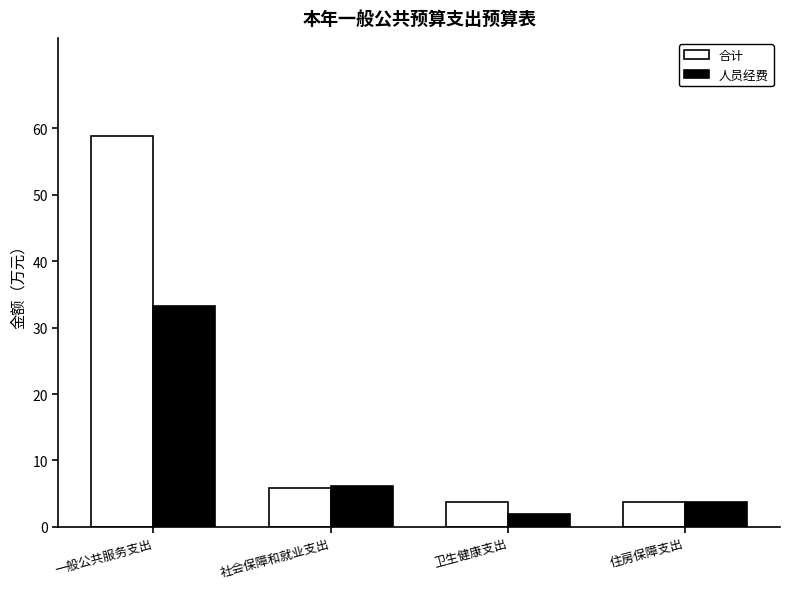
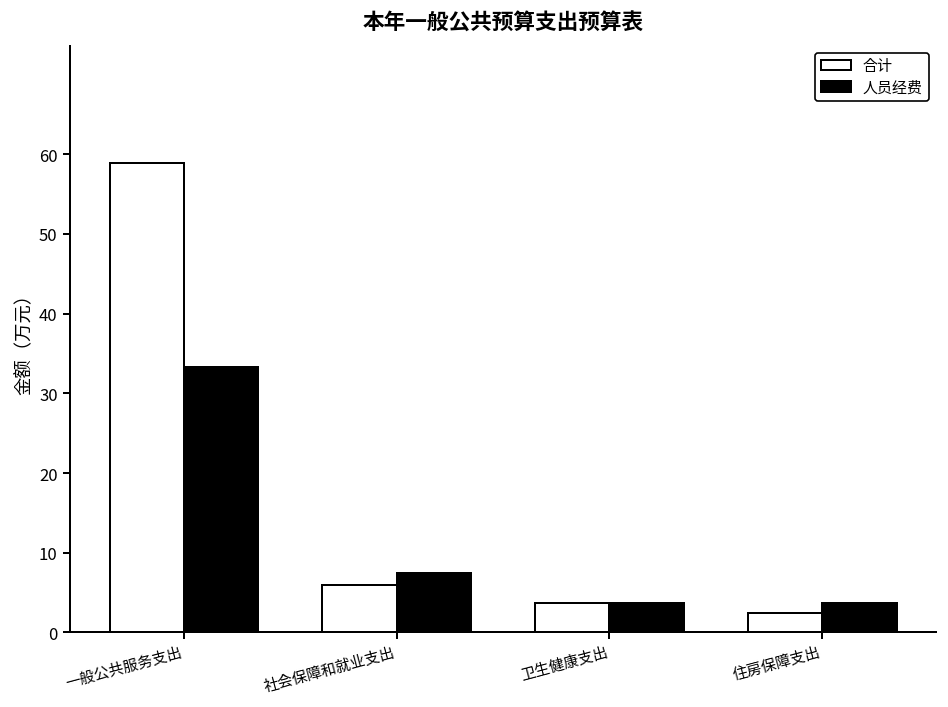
人员经费, 社会保障和就业支出: 6 -> 8
人员经费, 卫生健康支出: 2 -> 4
合计, 住房保障支出: 4 -> 2
